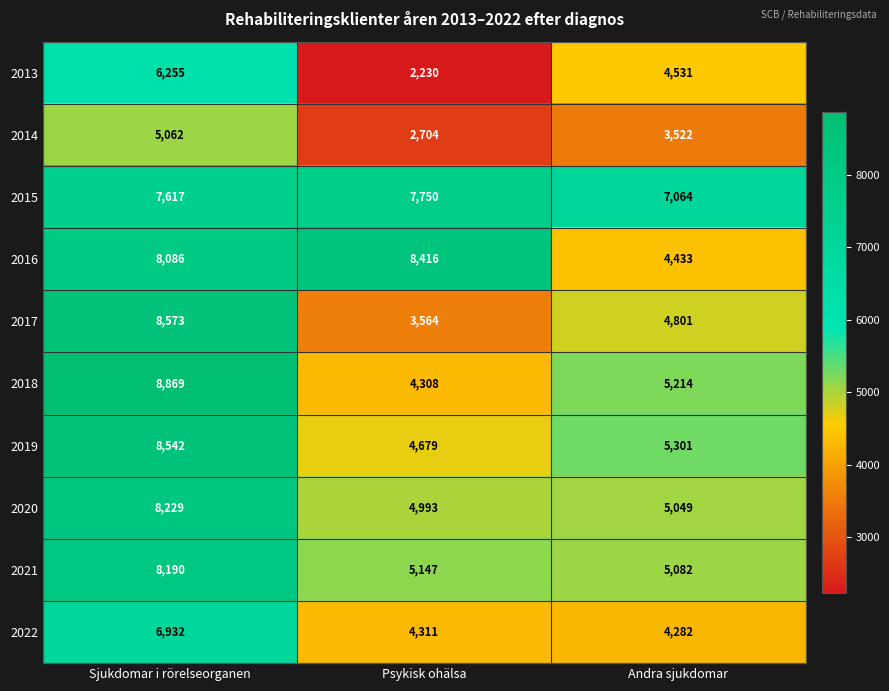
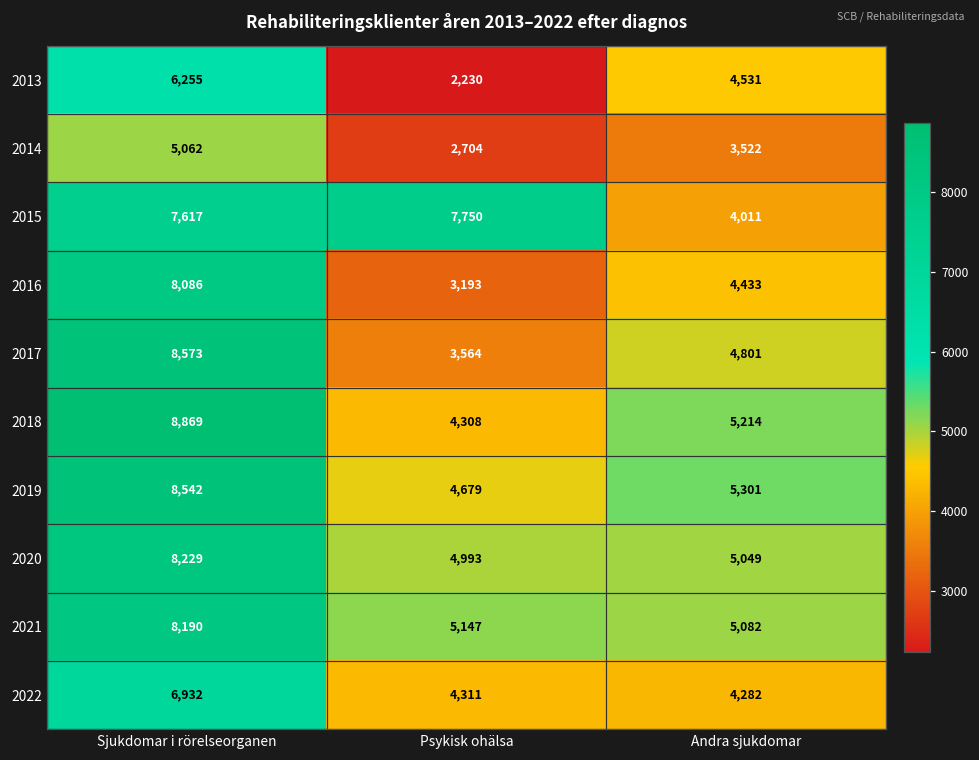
2015, Andra sjukdomar: 7,064 -> 4,011
2016, Psykisk ohälsa: 8,416 -> 3,193
